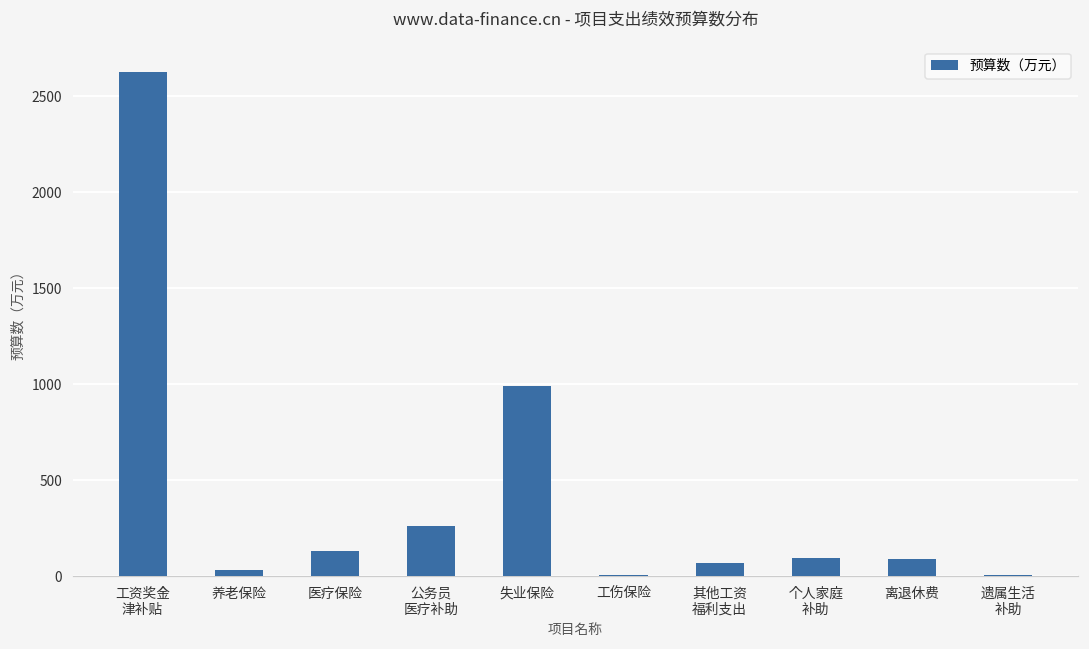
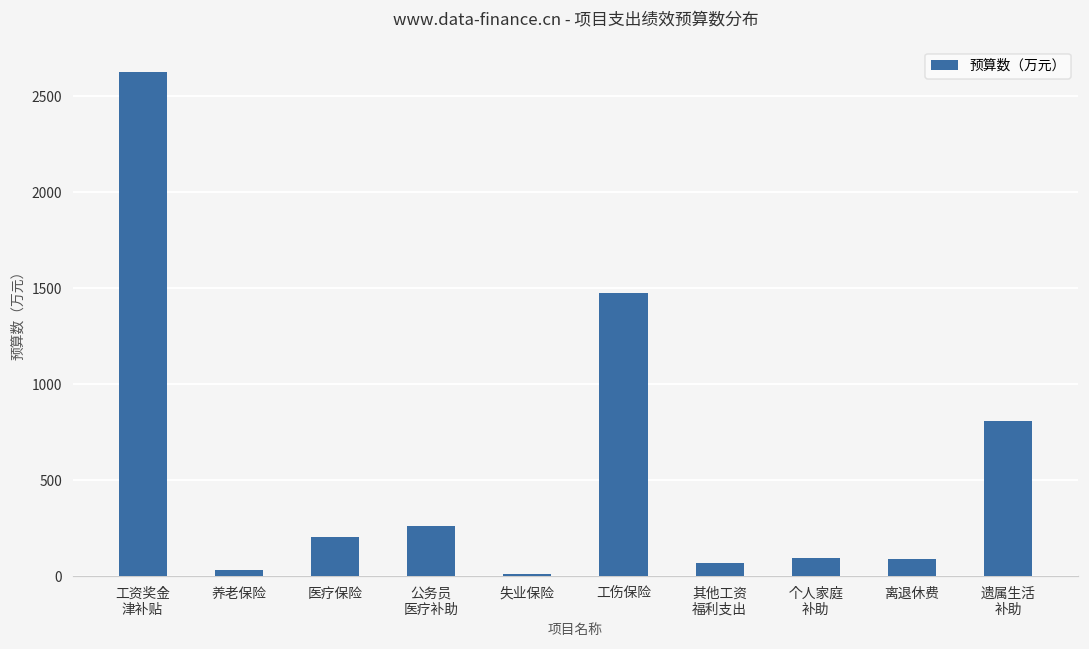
医疗保险: 130 -> 200
失业保险: 990 -> 10
工伤保险: 0 -> 1480
遗属生活 补助: 0 -> 810
